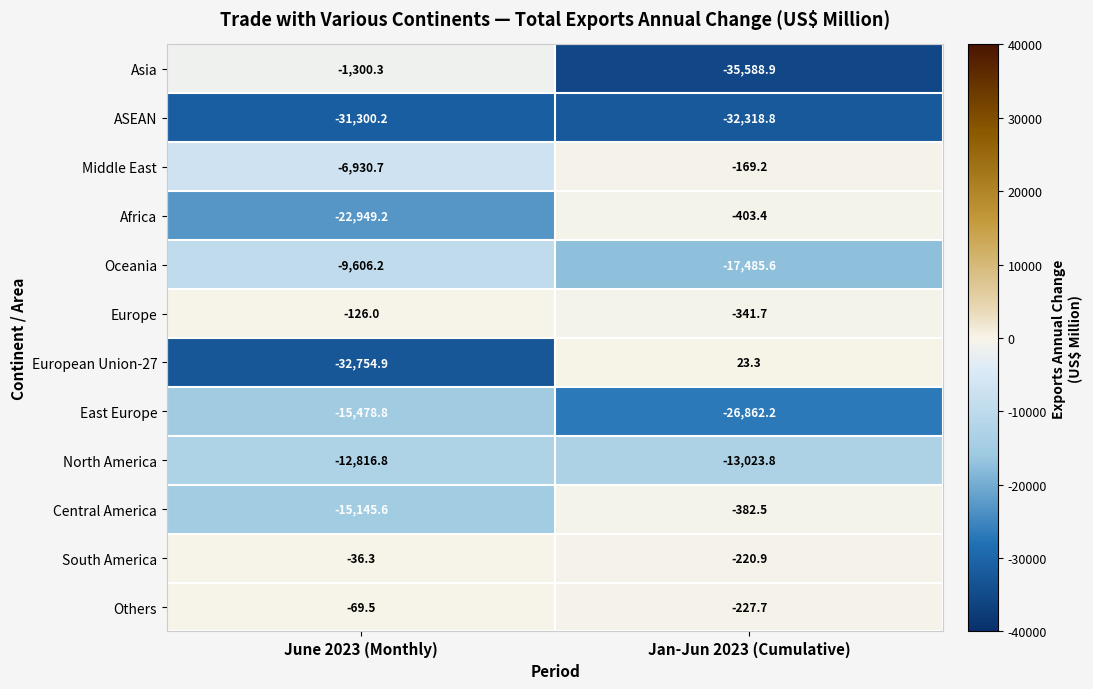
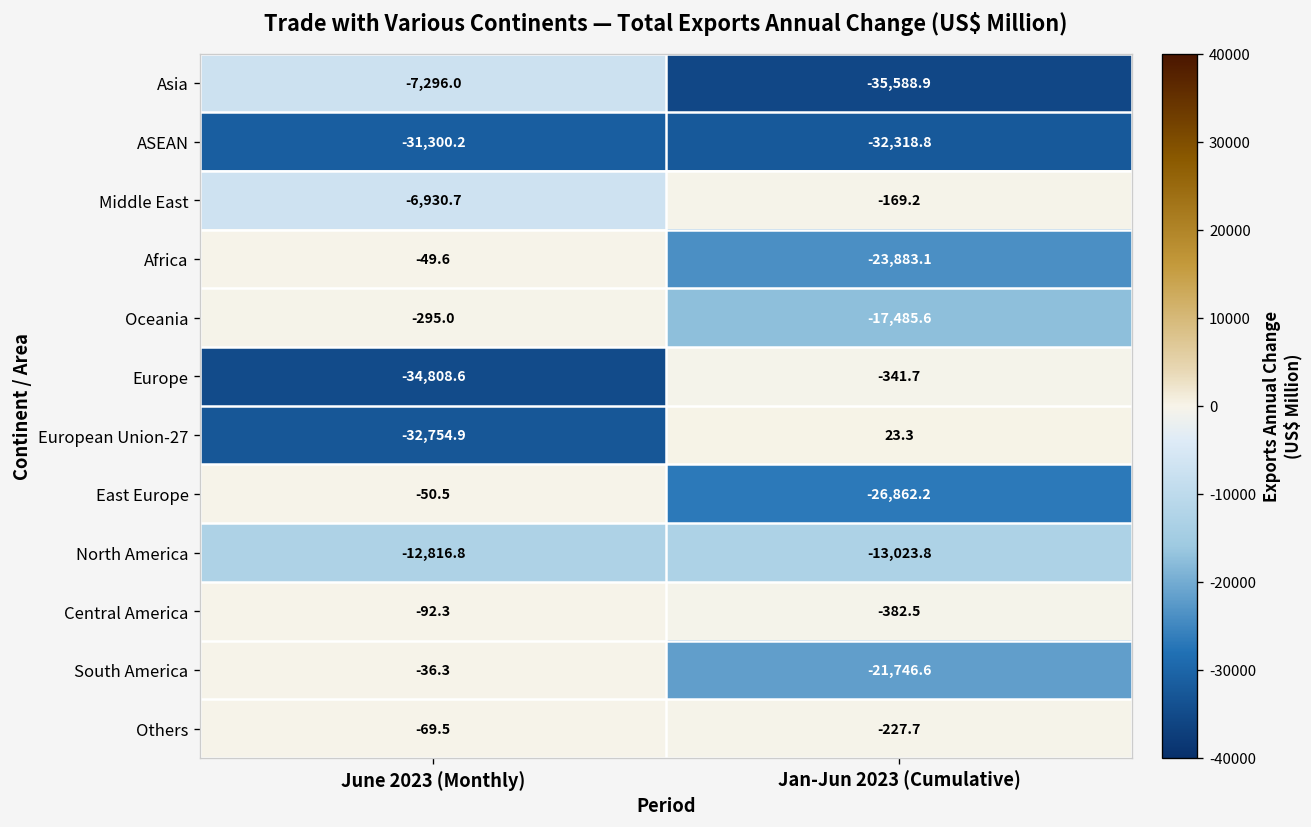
Asia, June 2023 (Monthly): -1,300.3 -> -7,296.0
Africa, June 2023 (Monthly): -22,949.2 -> -49.6
Africa, Jan-Jun 2023 (Cumulative): -403.4 -> -23,883.1
Oceania, June 2023 (Monthly): -9,606.2 -> -295.0
Europe, June 2023 (Monthly): -126.0 -> -34,808.6
East Europe, June 2023 (Monthly): -15,478.8 -> -50.5
Central America, June 2023 (Monthly): -15,145.6 -> -92.3
South America, Jan-Jun 2023 (Cumulative): -220.9 -> -21,746.6
